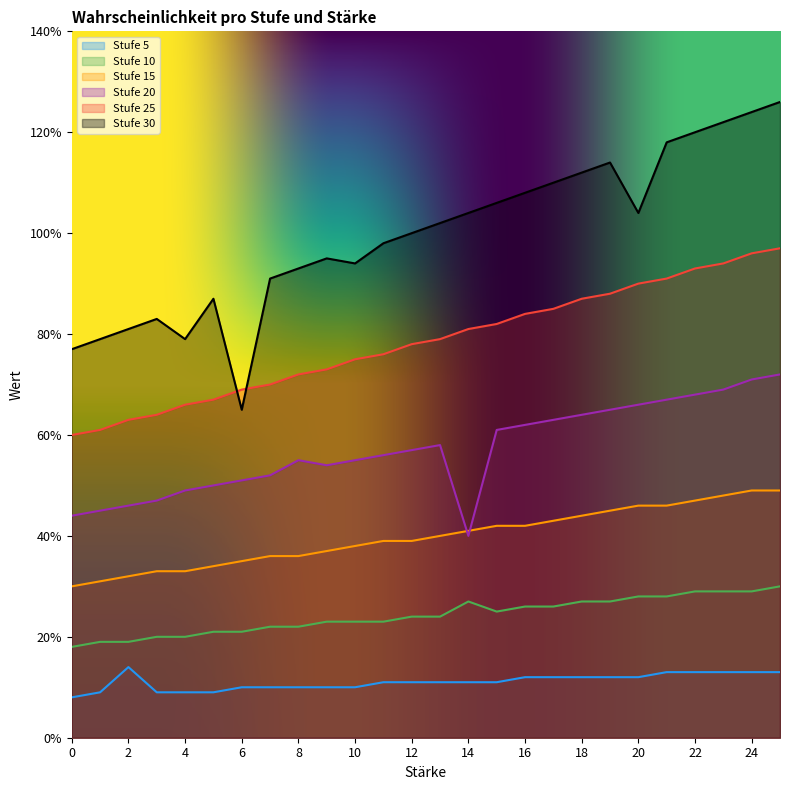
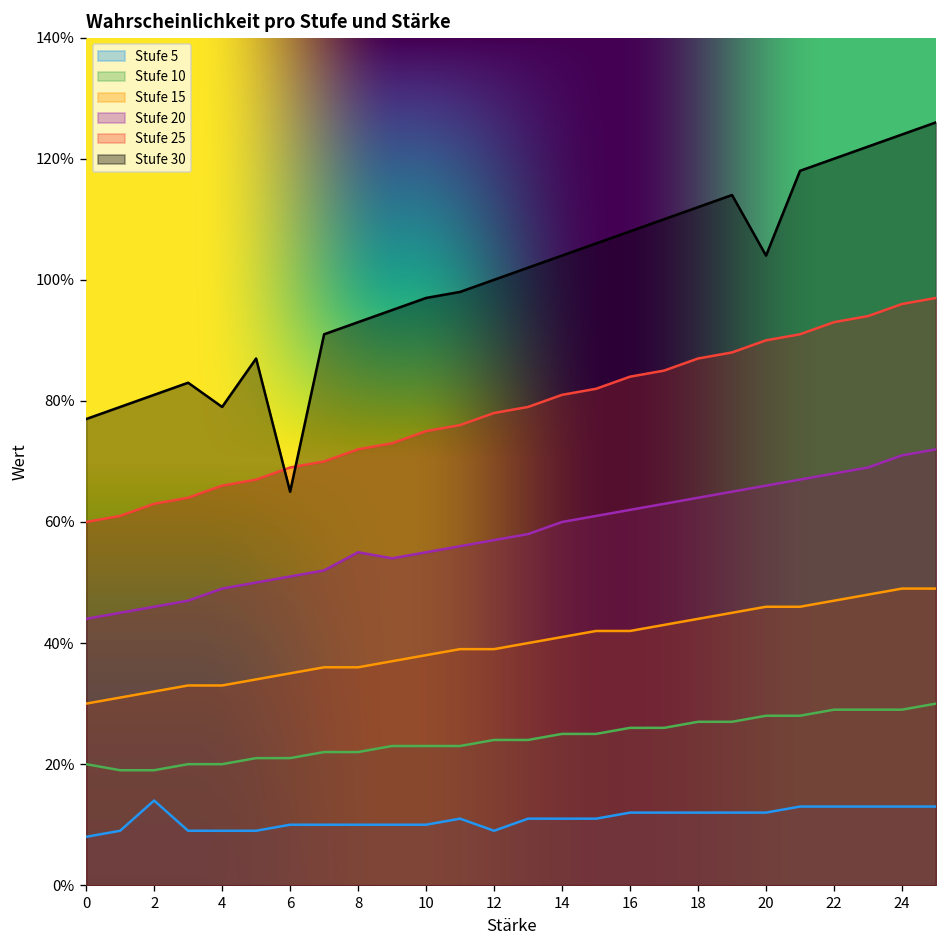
Stufe 10, 0: 18% -> 20%
Stufe 30, 10: 94% -> 97%
Stufe 5, 12: 11% -> 9%
Stufe 10, 14: 27% -> 25%
Stufe 20, 14: 40% -> 60%
